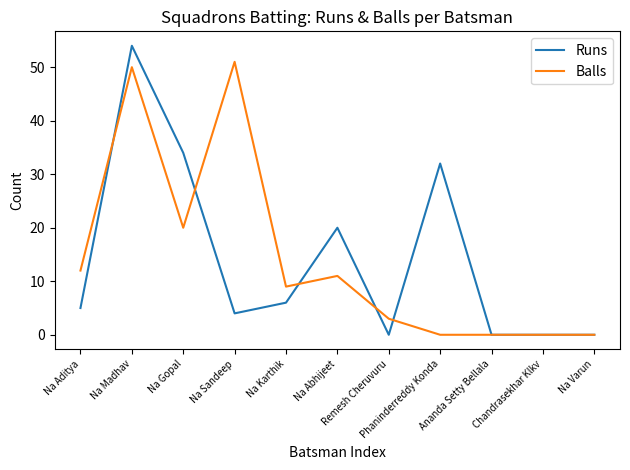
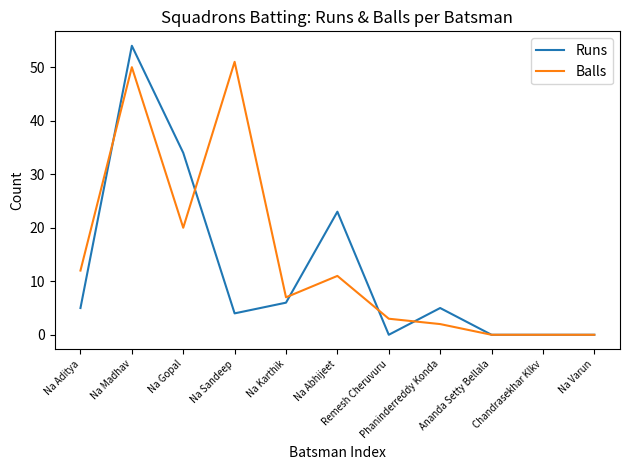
Balls, Na Karthik: 9 -> 7
Runs, Na Abhijeet: 20 -> 23
Runs, Phaninderreddy Konda: 32 -> 5
Balls, Phaninderreddy Konda: 0 -> 2
